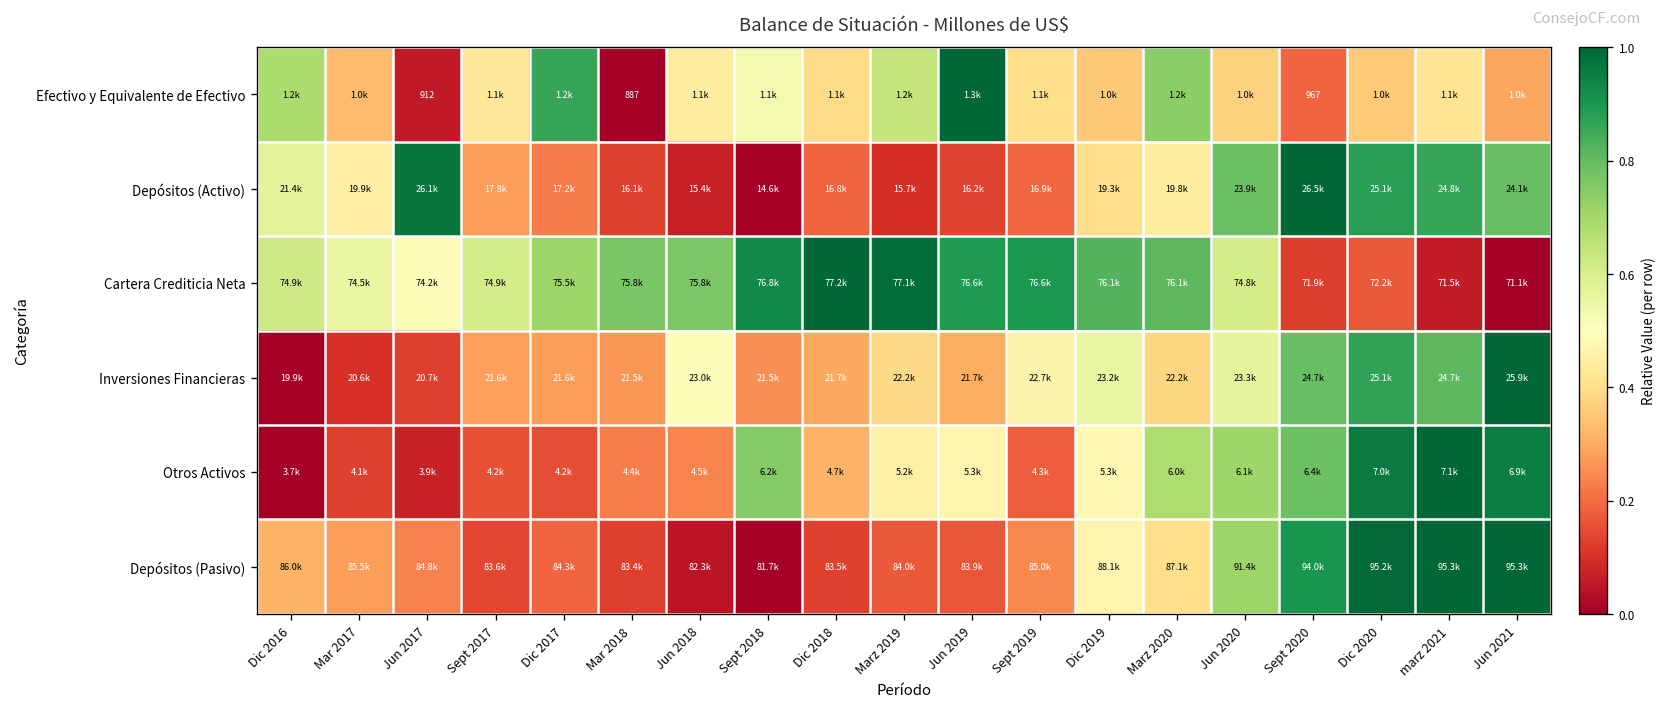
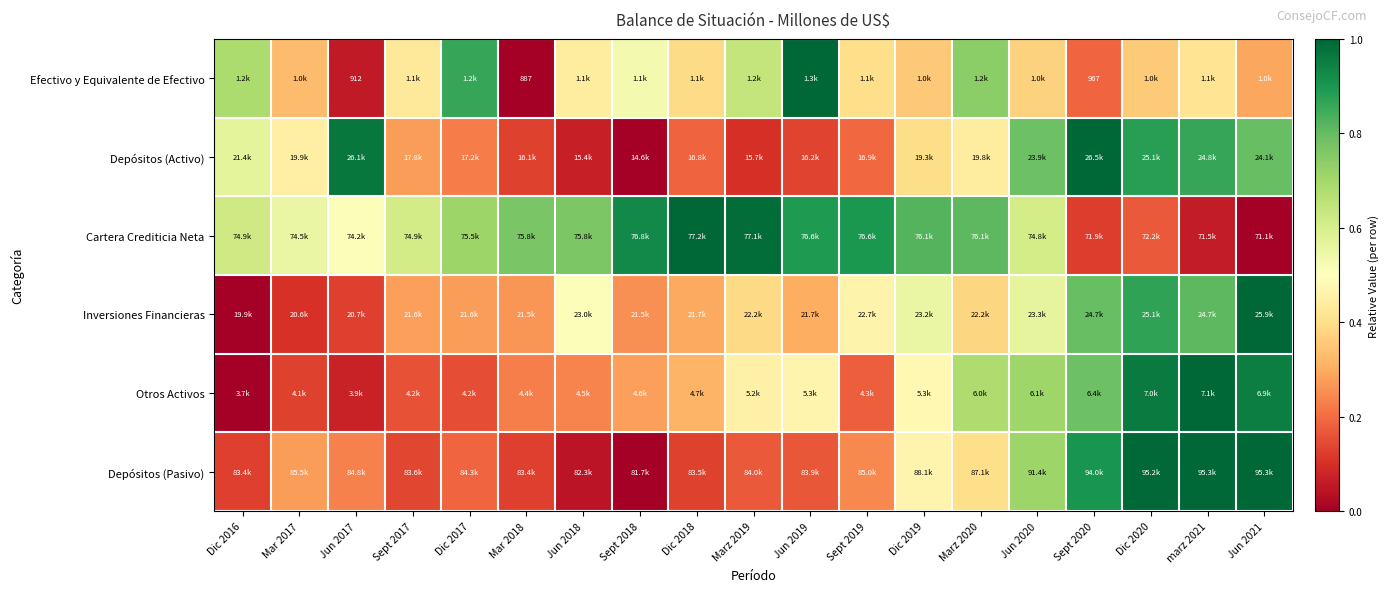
Otros Activos, Sept 2018: 6.2k -> 4.6k
Depósitos (Pasivo), Dic 2016: 86.0k -> 83.4k
